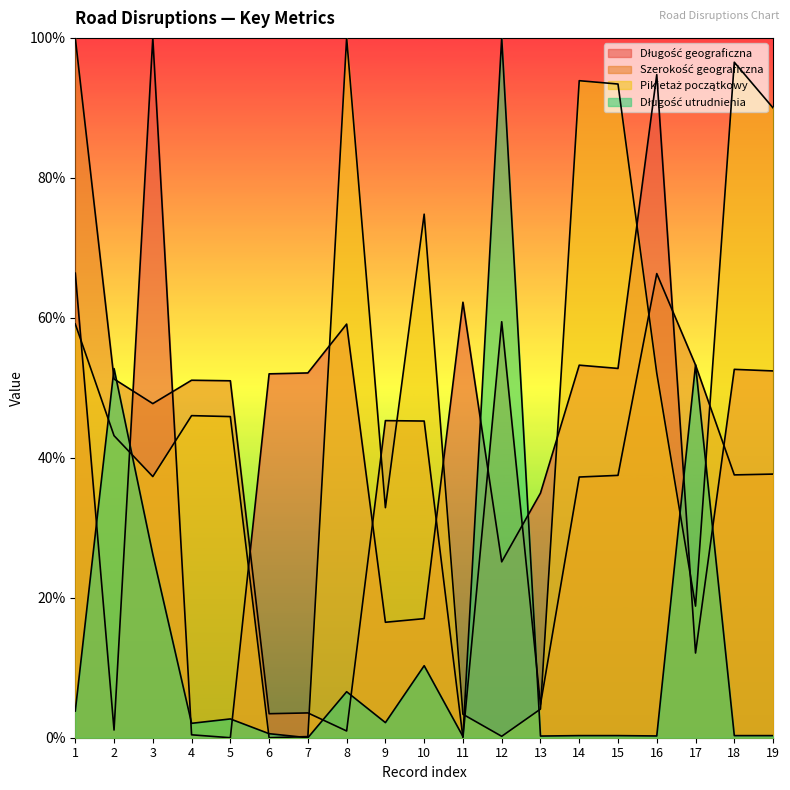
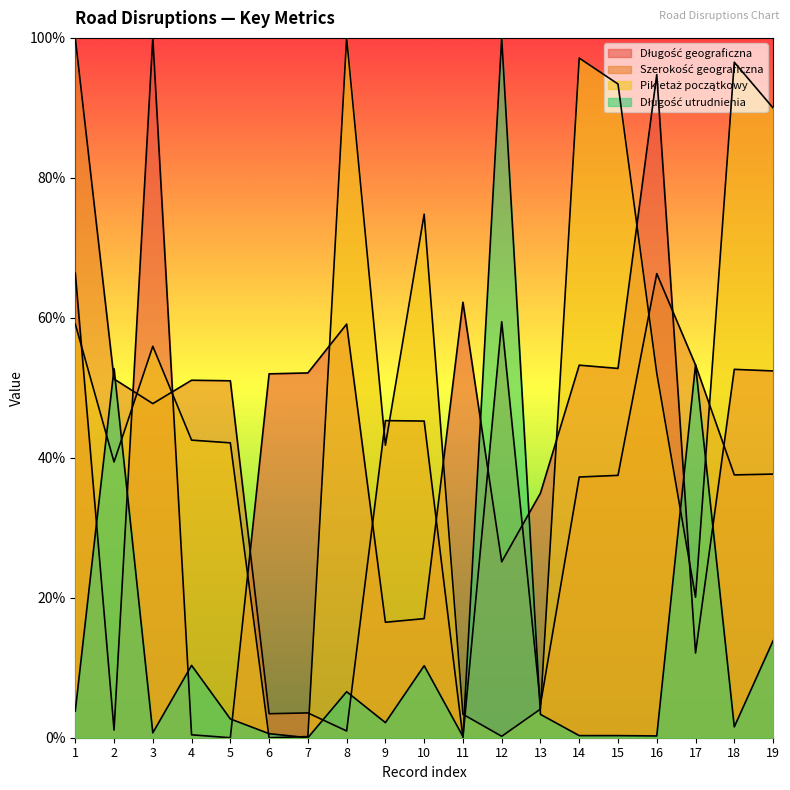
Pikietaż początkowy, 2: 43% -> 39%
Pikietaż początkowy, 3: 37% -> 56%
Długość utrudnienia, 3: 26% -> 1%
Pikietaż początkowy, 4: 46% -> 43%
Długość utrudnienia, 4: 2% -> 10%
Pikietaż początkowy, 5: 46% -> 42%
Pikietaż początkowy, 9: 33% -> 42%
Długość utrudnienia, 13: 0% -> 3%
Pikietaż początkowy, 14: 94% -> 97%
Pikietaż początkowy, 17: 19% -> 20%
Długość utrudnienia, 18: 0% -> 2%
Długość utrudnienia, 19: 0% -> 14%
